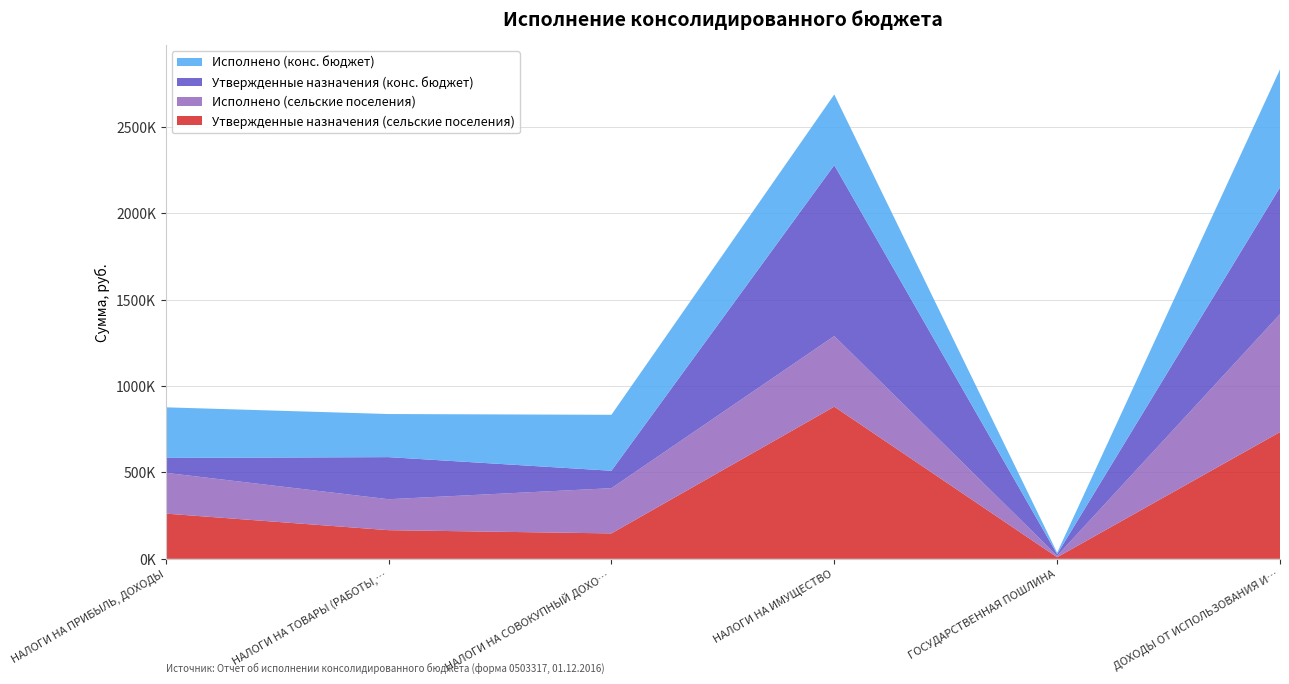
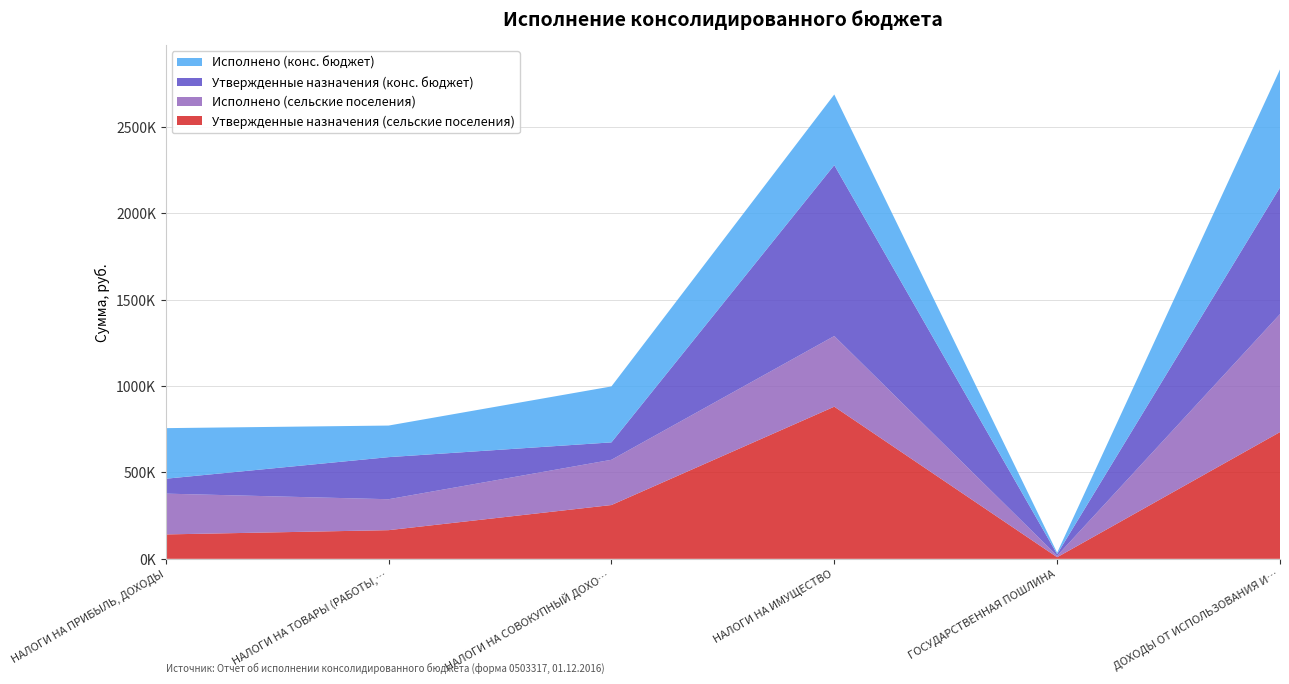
Утвержденные назначения (сельские поселения), НАЛОГИ НА ПРИБЫЛЬ, ДОХОДЫ: 260000 -> 140000
Исполнено (конс. бюджет), НАЛОГИ НА ТОВАРЫ (РАБОТЫ,…: 250000 -> 180000
Утвержденные назначения (сельские поселения), НАЛОГИ НА СОВОКУПНЫЙ ДОХО…: 150000 -> 310000
